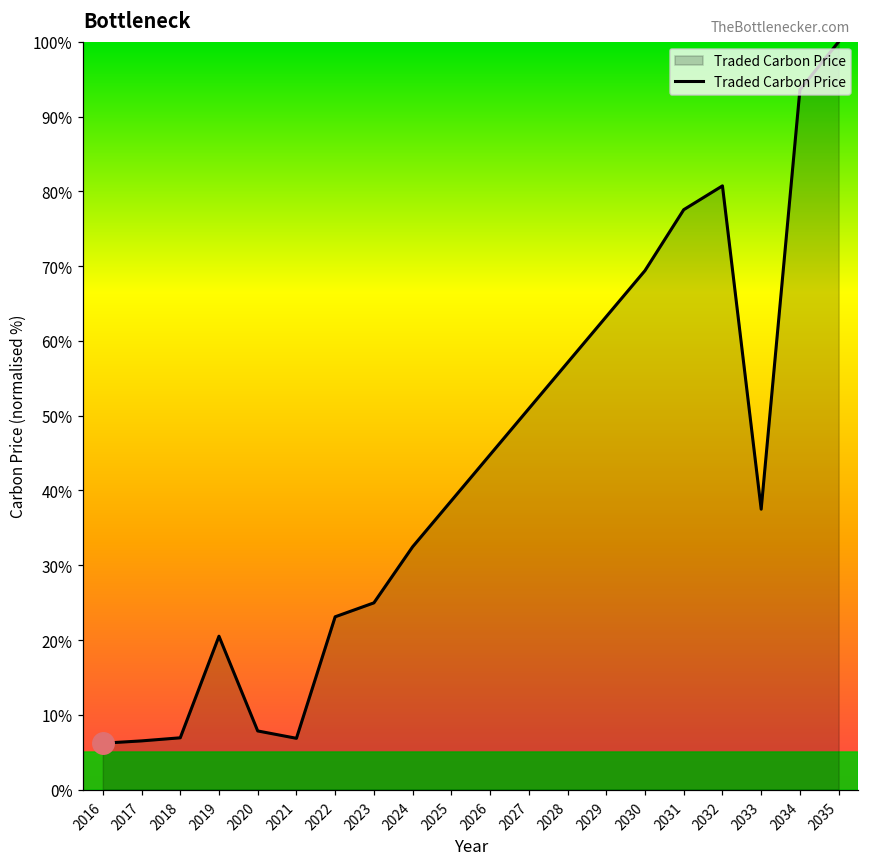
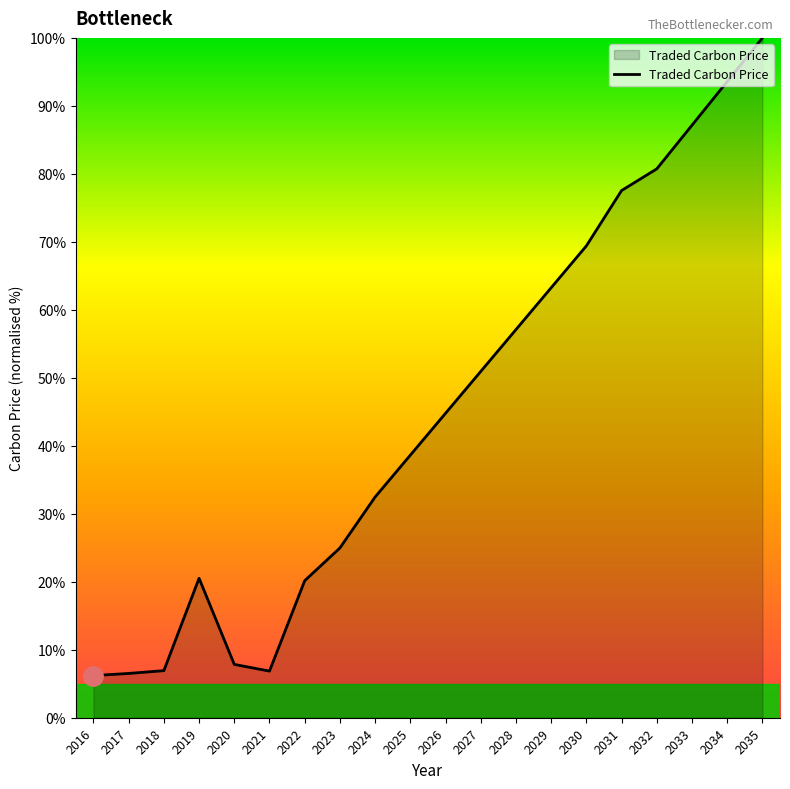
Traded Carbon Price, 2022: 23% -> 20%
Traded Carbon Price, 2033: 37% -> 87%
